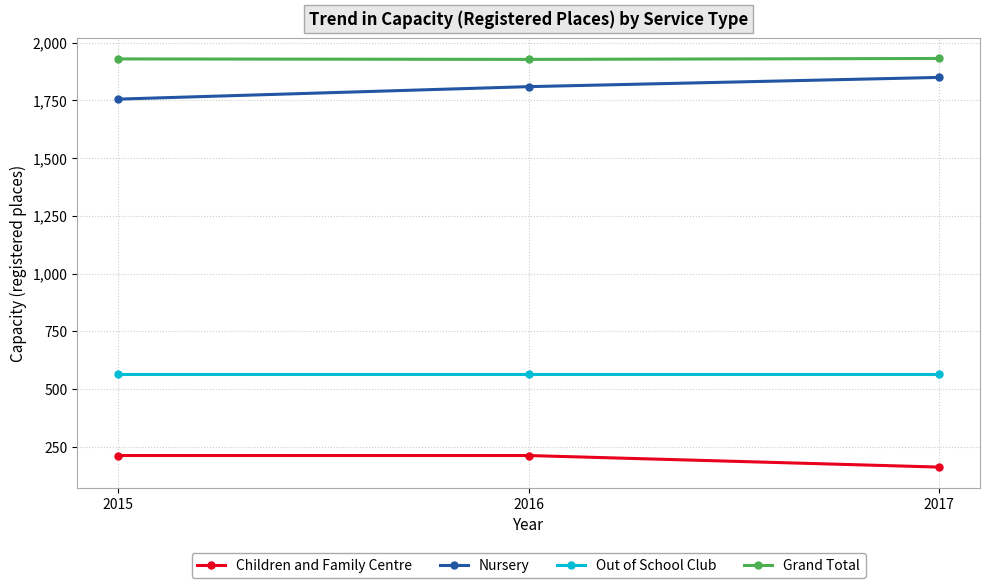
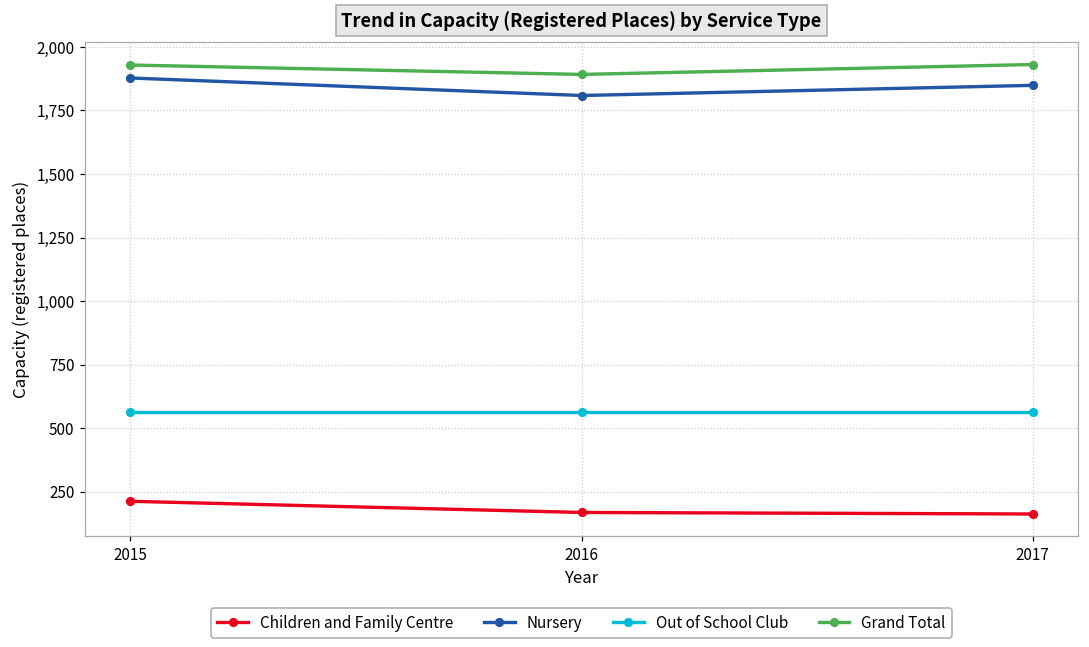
Nursery, 2015: 1,760 -> 1,880
Children and Family Centre, 2016: 210 -> 170
Grand Total, 2016: 1,930 -> 1,890
